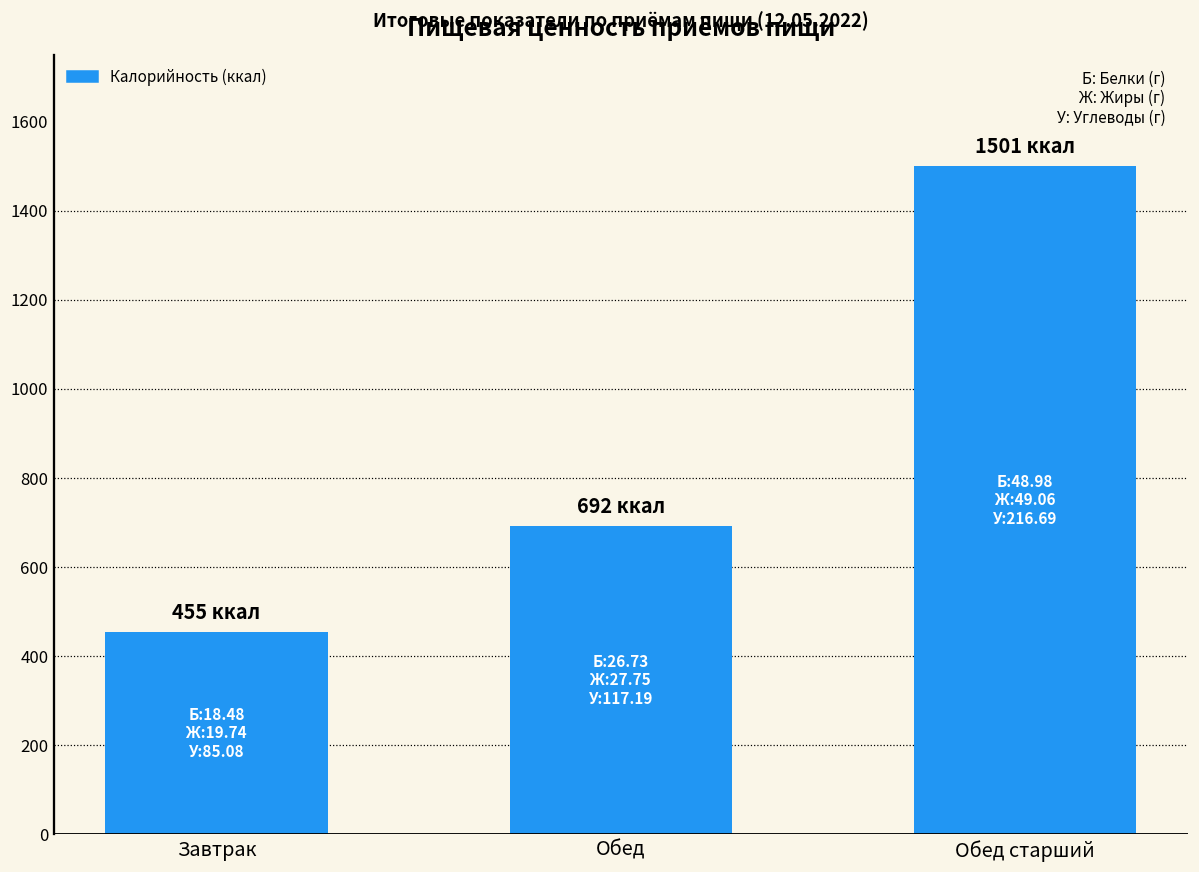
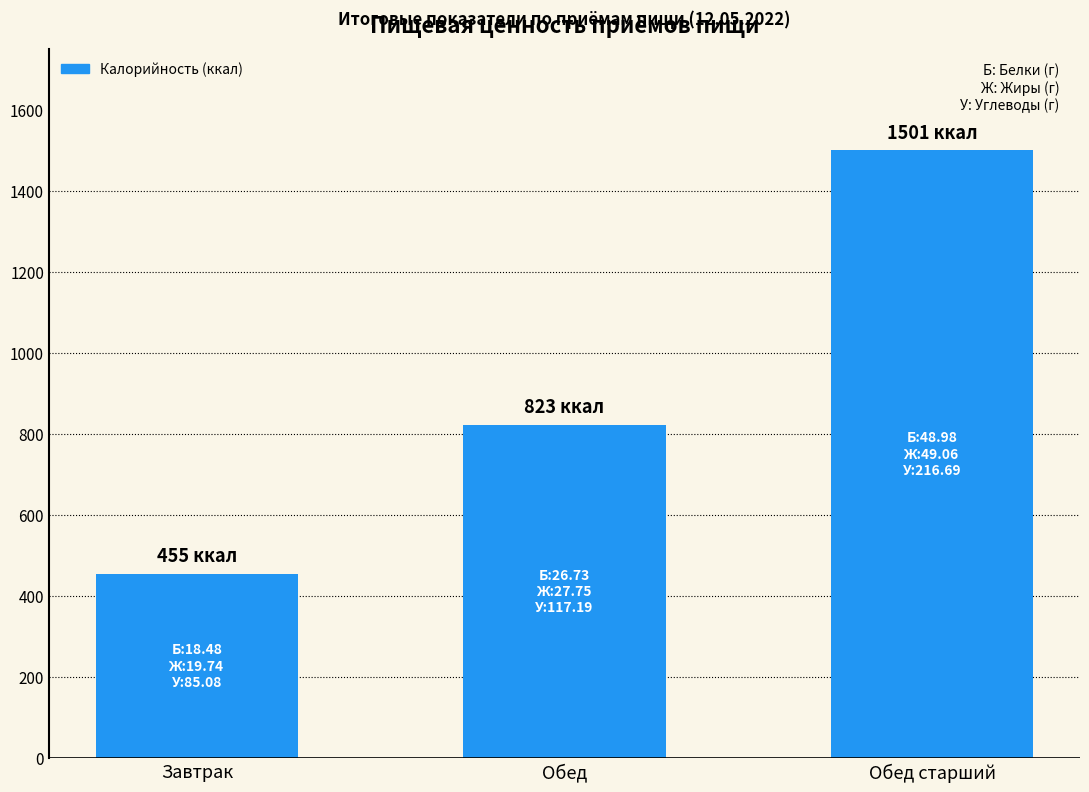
Обед: 692 -> 823
